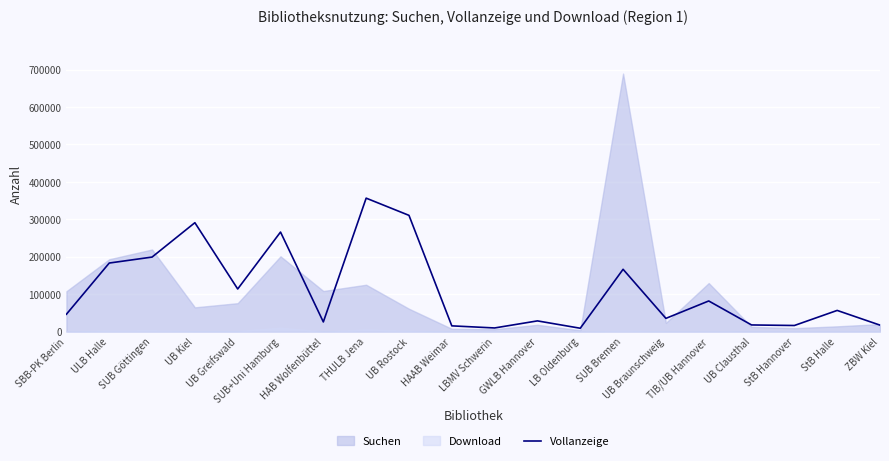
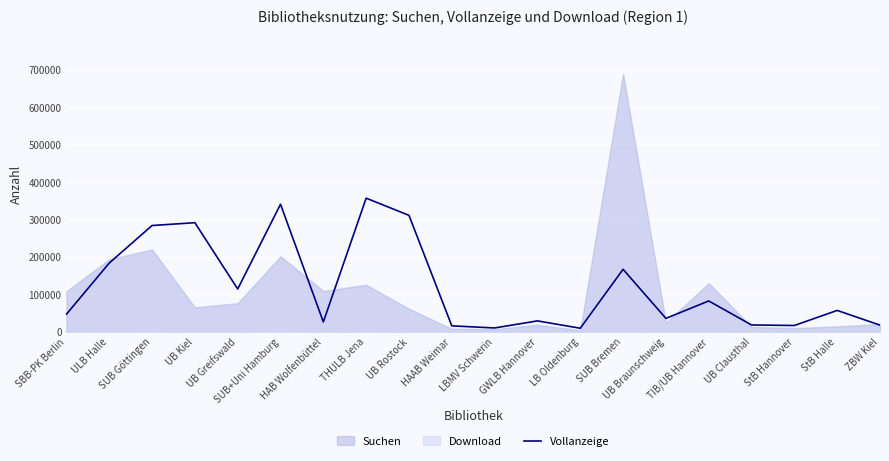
Vollanzeige, SUB Göttingen: 200000 -> 280000
Vollanzeige, SUB+Uni Hamburg: 270000 -> 340000
